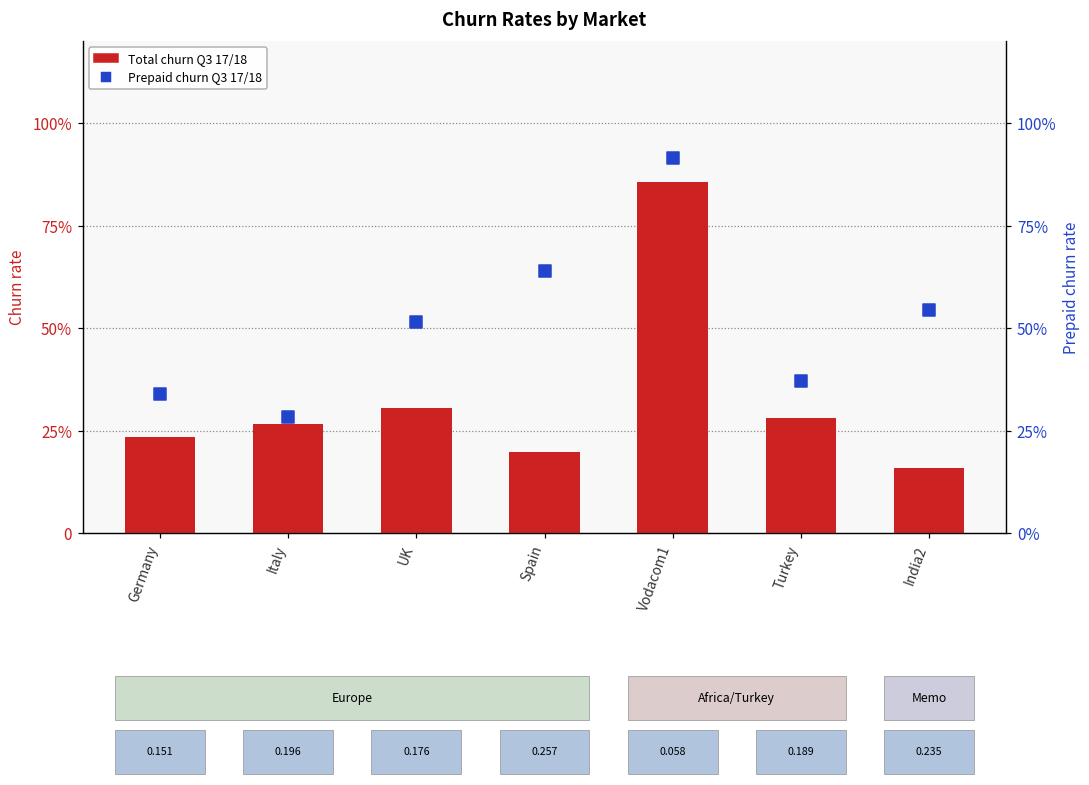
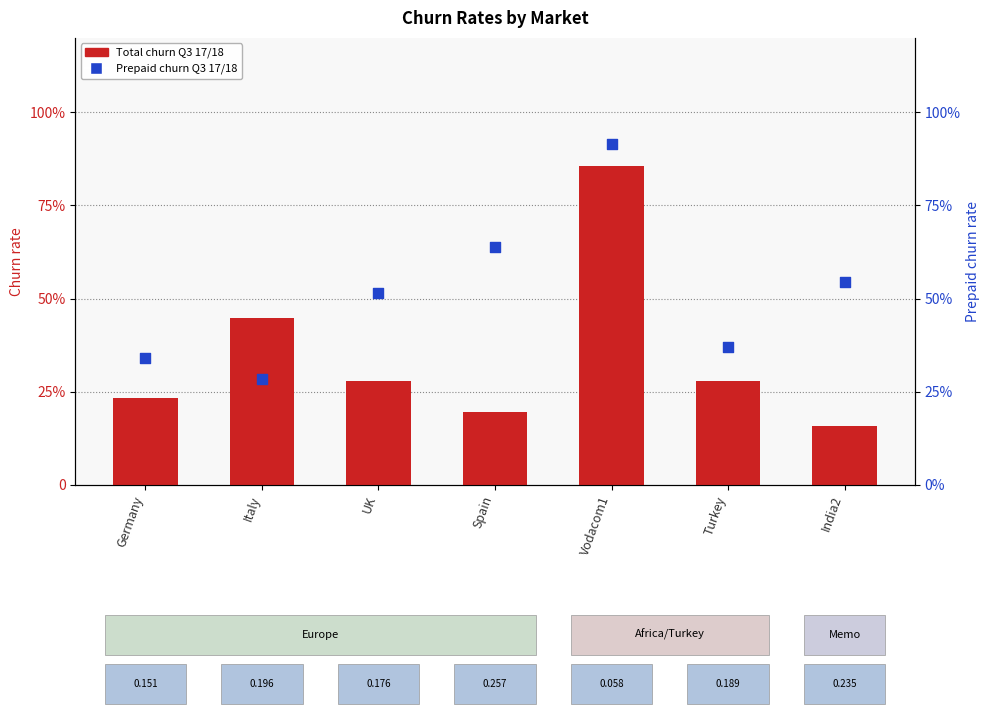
Total churn Q3 17/18, Italy: 27% -> 45%
Total churn Q3 17/18, UK: 30% -> 28%
